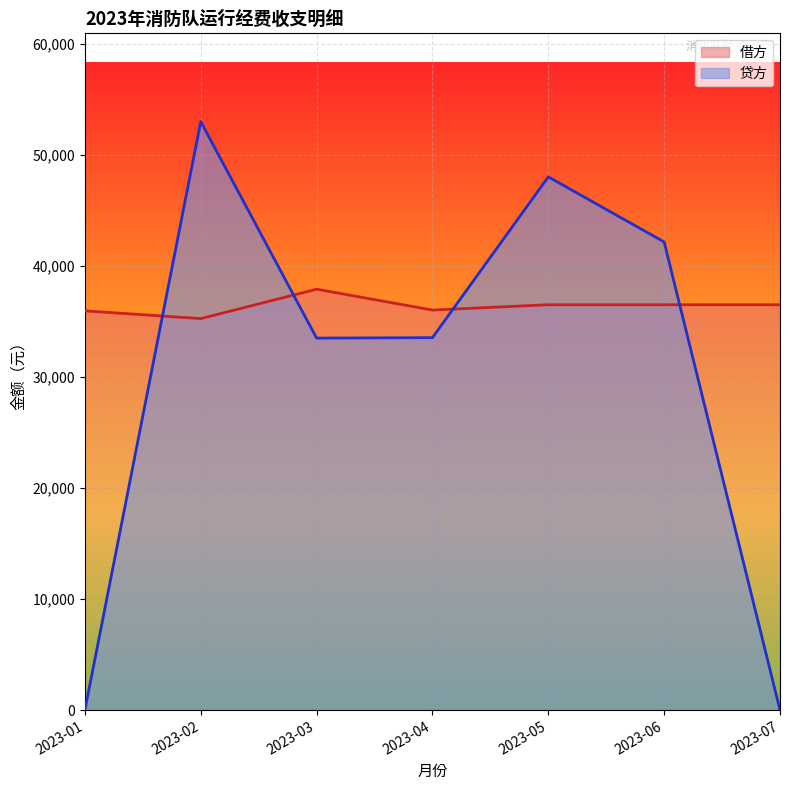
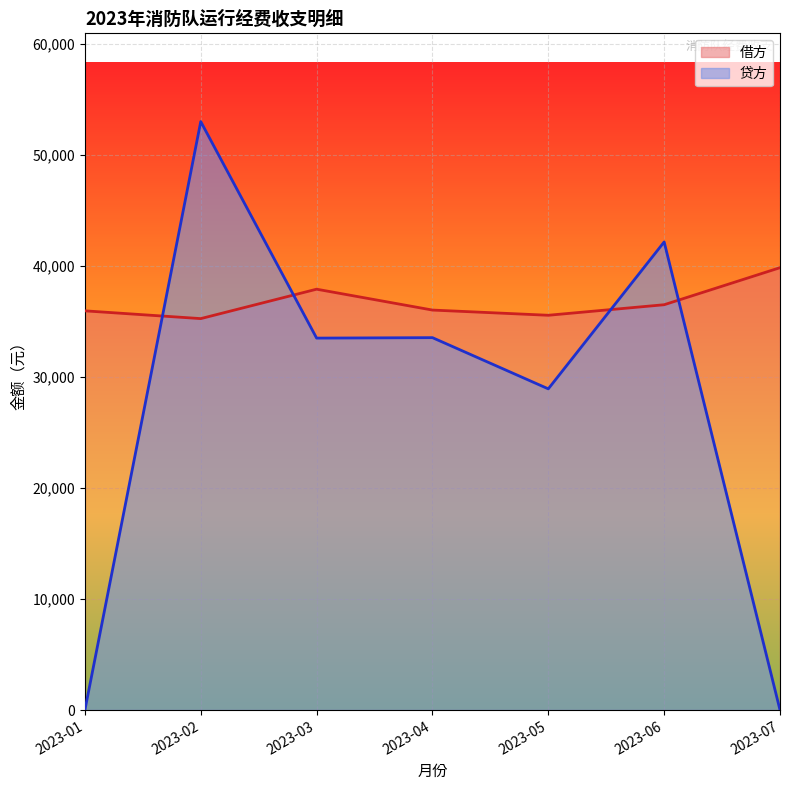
借方, 2023-05: 36,500 -> 35,600
贷方, 2023-05: 48,000 -> 28,900
借方, 2023-07: 36,500 -> 39,800
